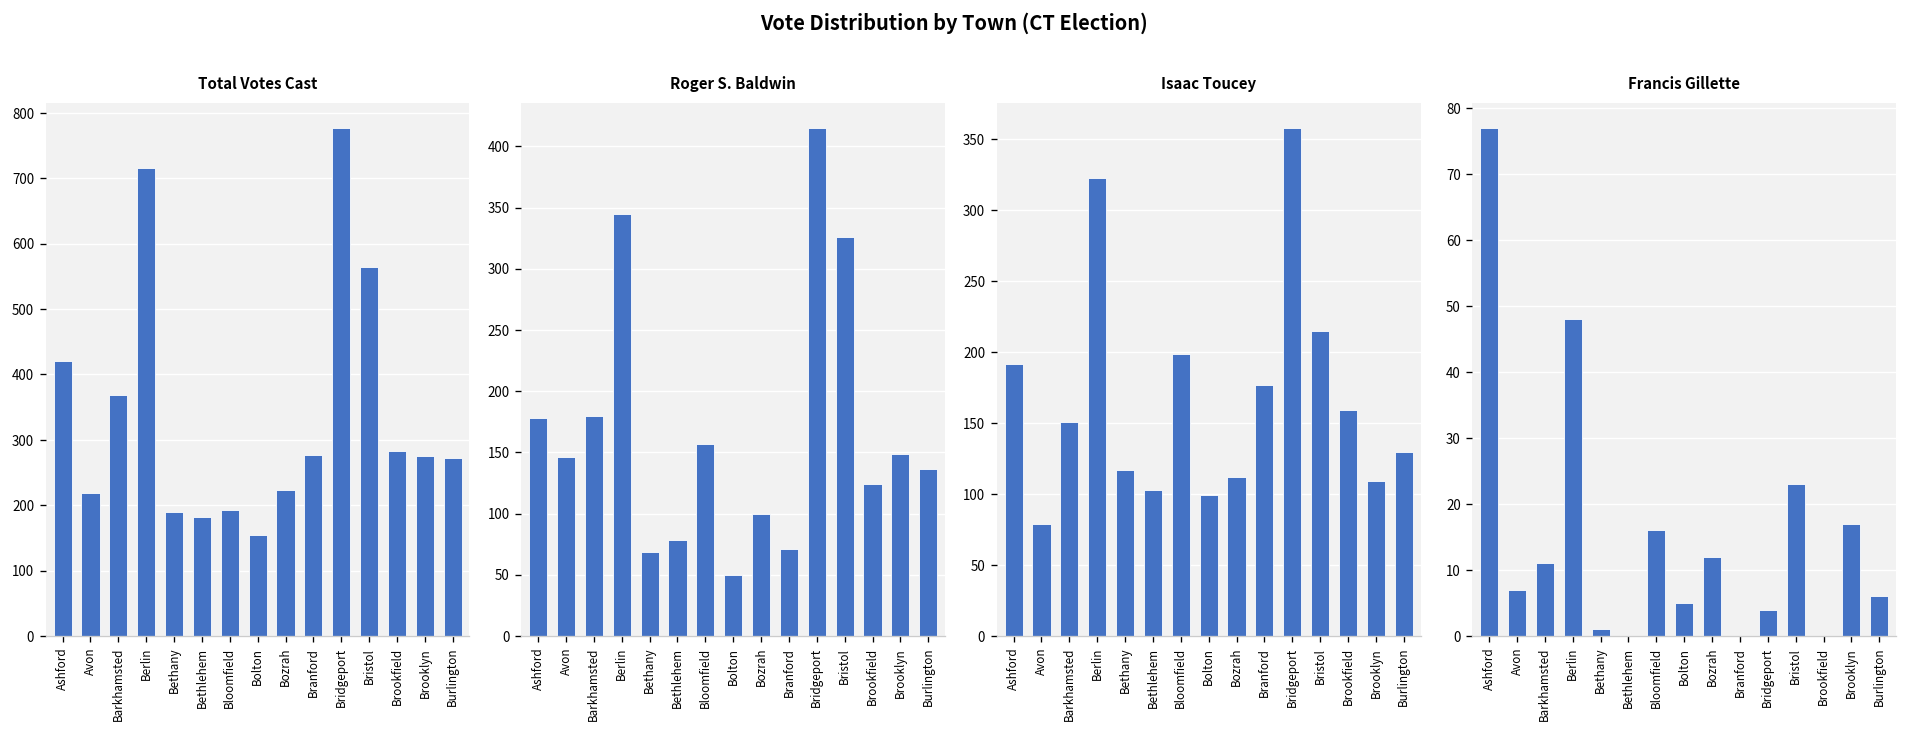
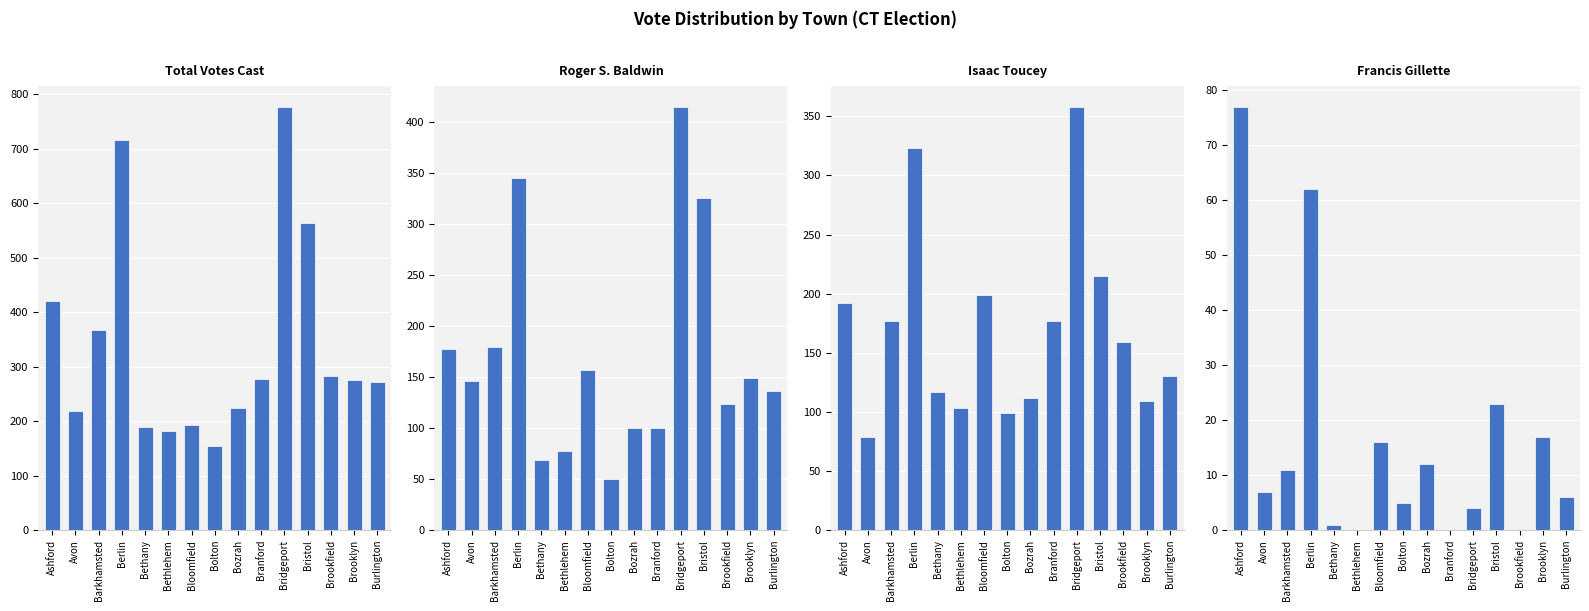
Roger S. Baldwin, Branford: 71 -> 100
Isaac Toucey, Barkhamsted: 151 -> 177
Francis Gillette, Berlin: 48 -> 62
